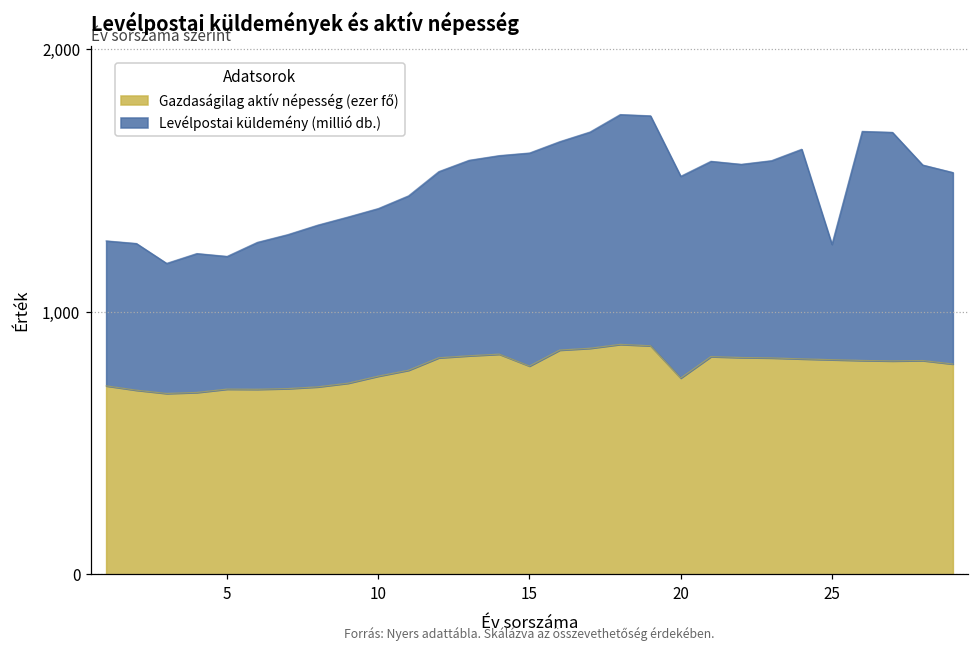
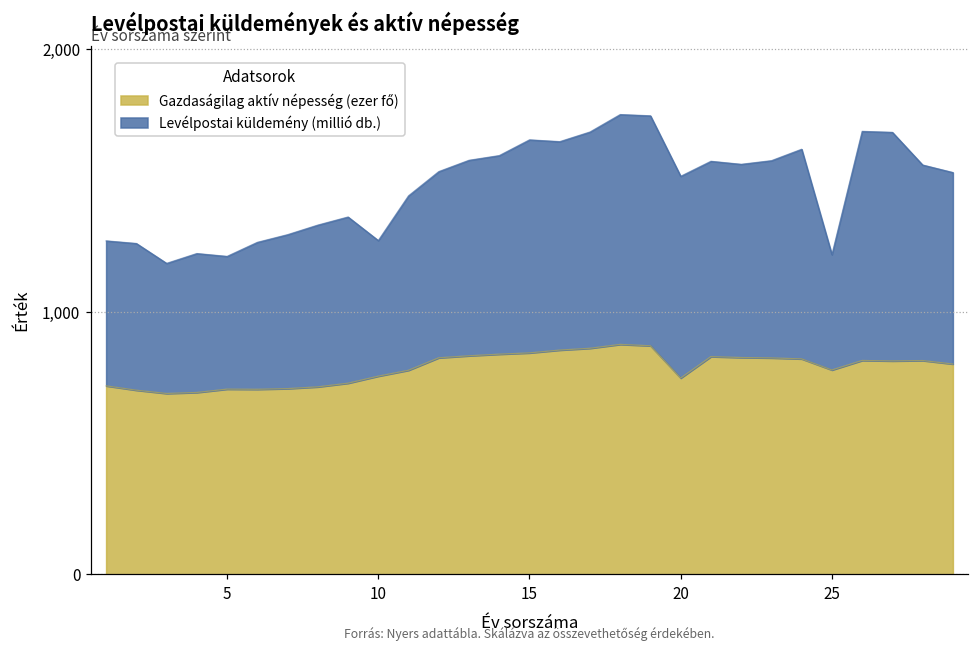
Levélpostai küldemény (millió db.), 10: 640 -> 520
Gazdaságilag aktív népesség (ezer fő), 15: 790 -> 840
Gazdaságilag aktív népesség (ezer fő), 25: 820 -> 780
